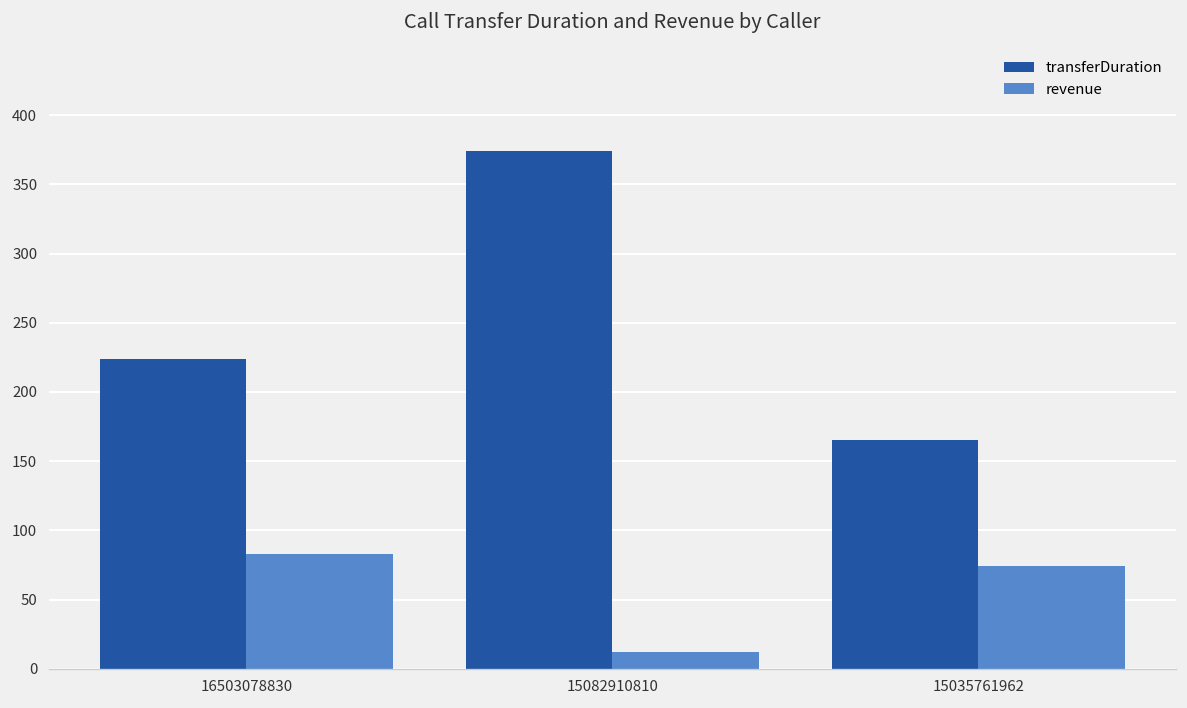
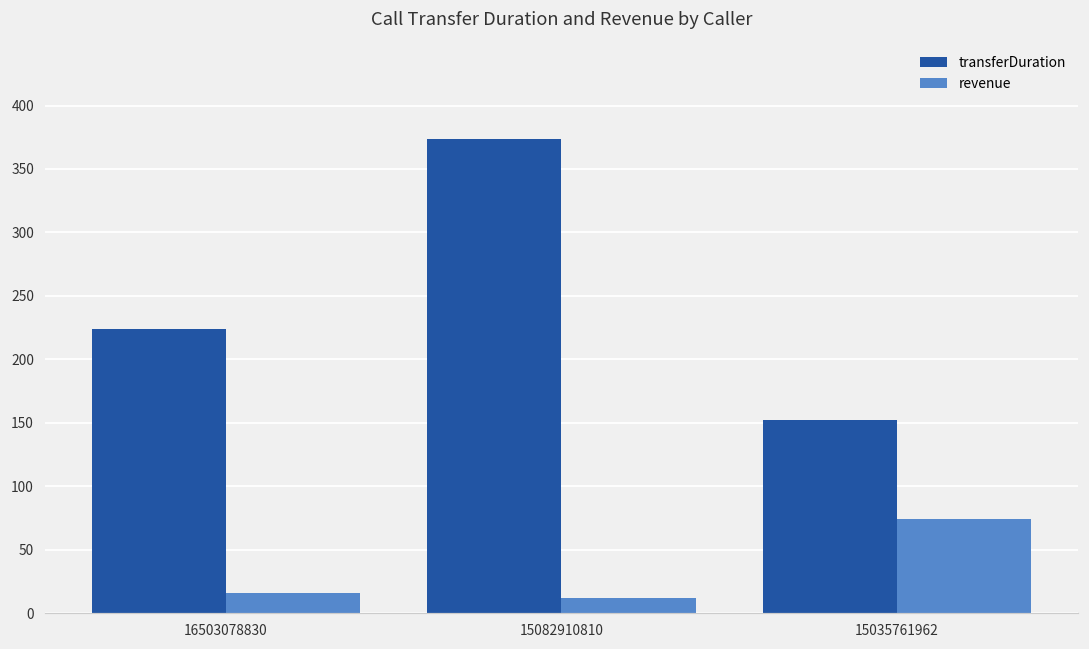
revenue, 16503078830: 83 -> 15
transferDuration, 15035761962: 165 -> 152
